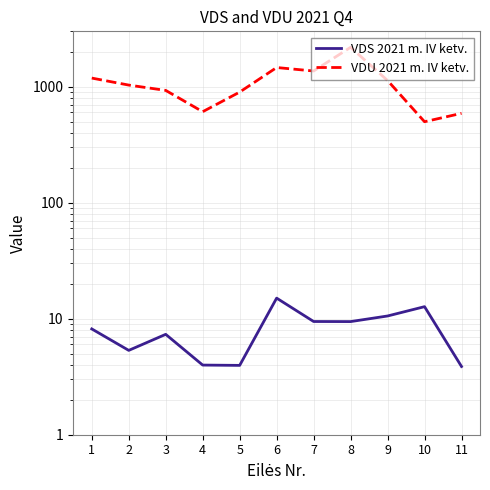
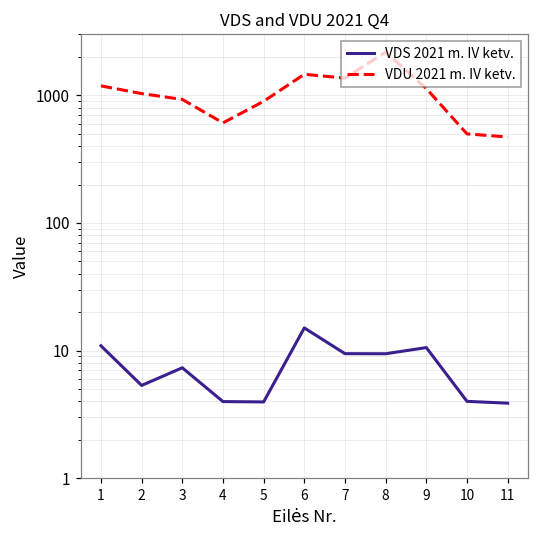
VDS 2021 m. IV ketv., 1: 8 -> 11
VDS 2021 m. IV ketv., 10: 13 -> 4.0
VDU 2021 m. IV ketv., 11: 600 -> 470
